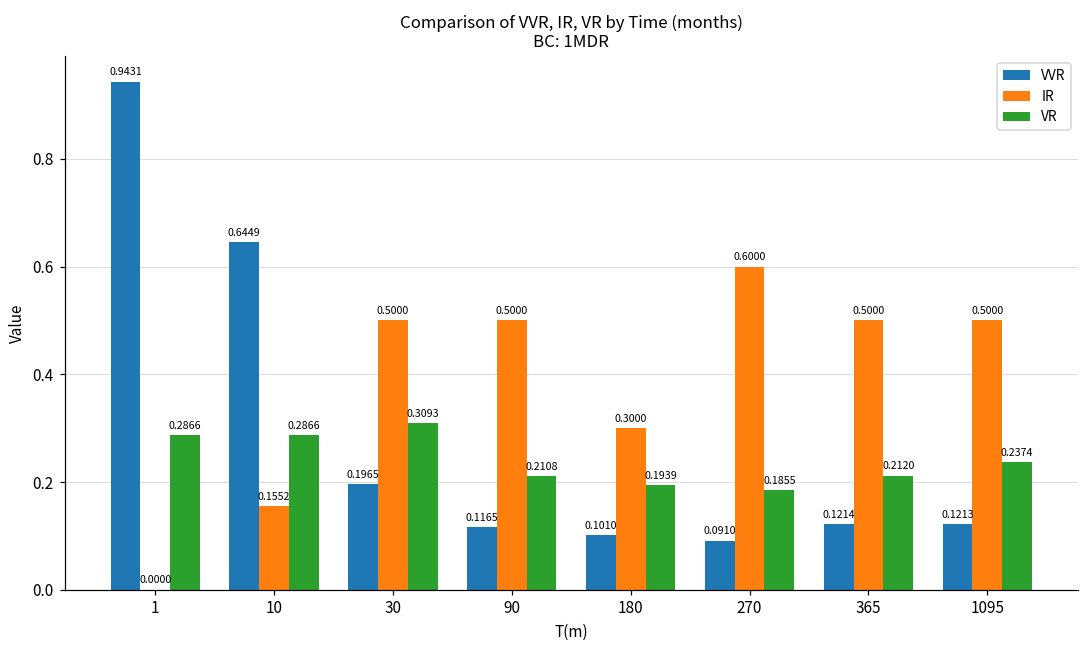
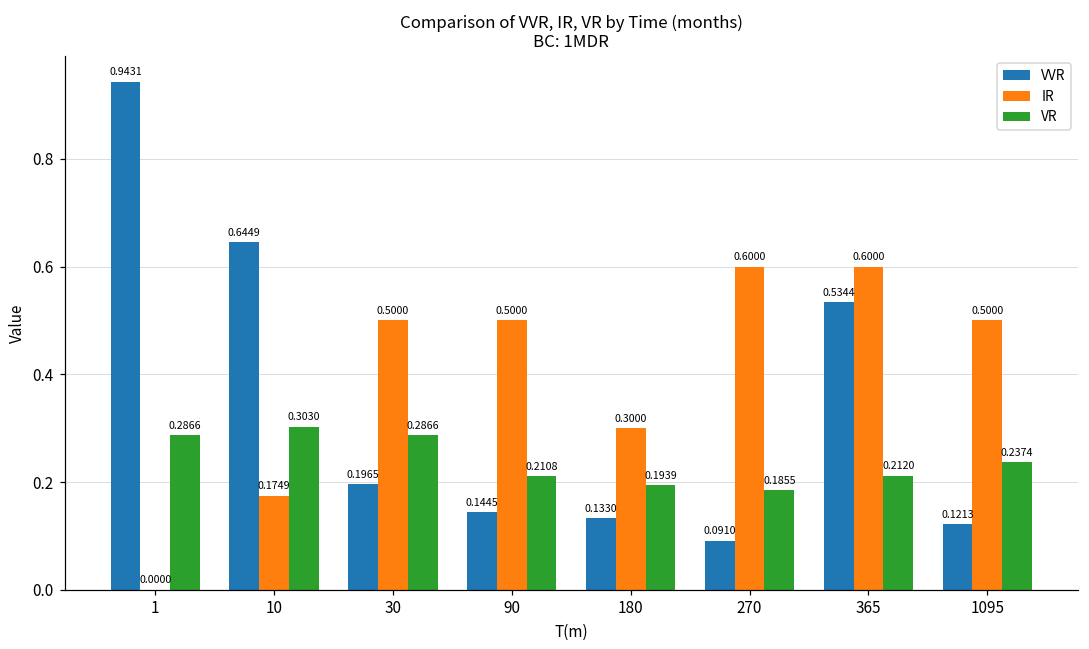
IR, 10: 0.1552 -> 0.1749
VR, 10: 0.2866 -> 0.3030
VR, 30: 0.3093 -> 0.2866
VVR, 90: 0.1165 -> 0.1445
VVR, 180: 0.1010 -> 0.1330
VVR, 365: 0.1214 -> 0.5344
IR, 365: 0.5000 -> 0.6000
